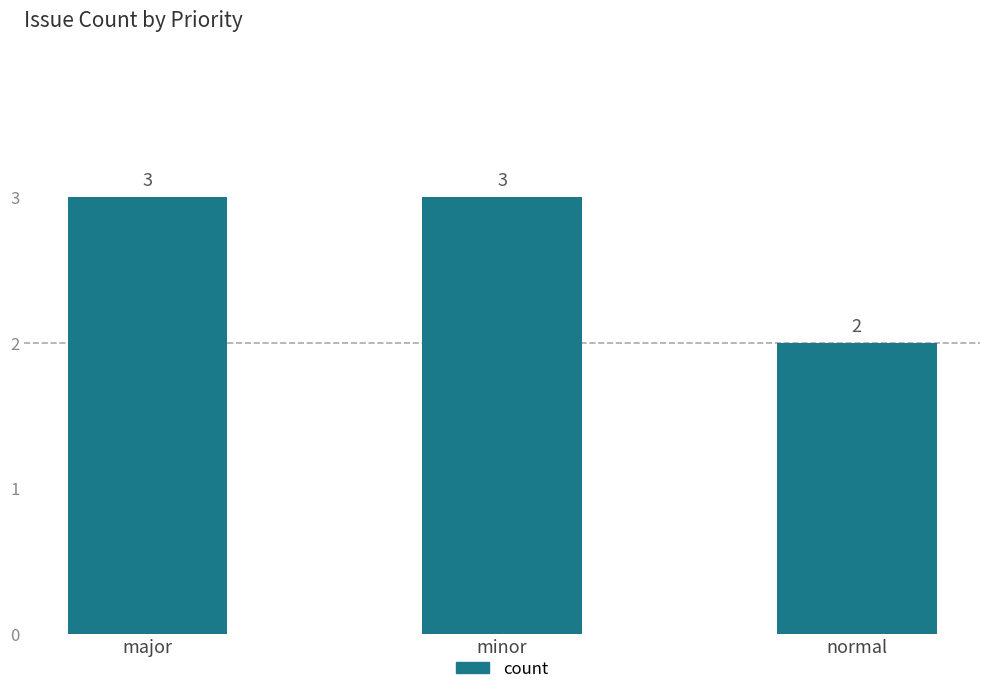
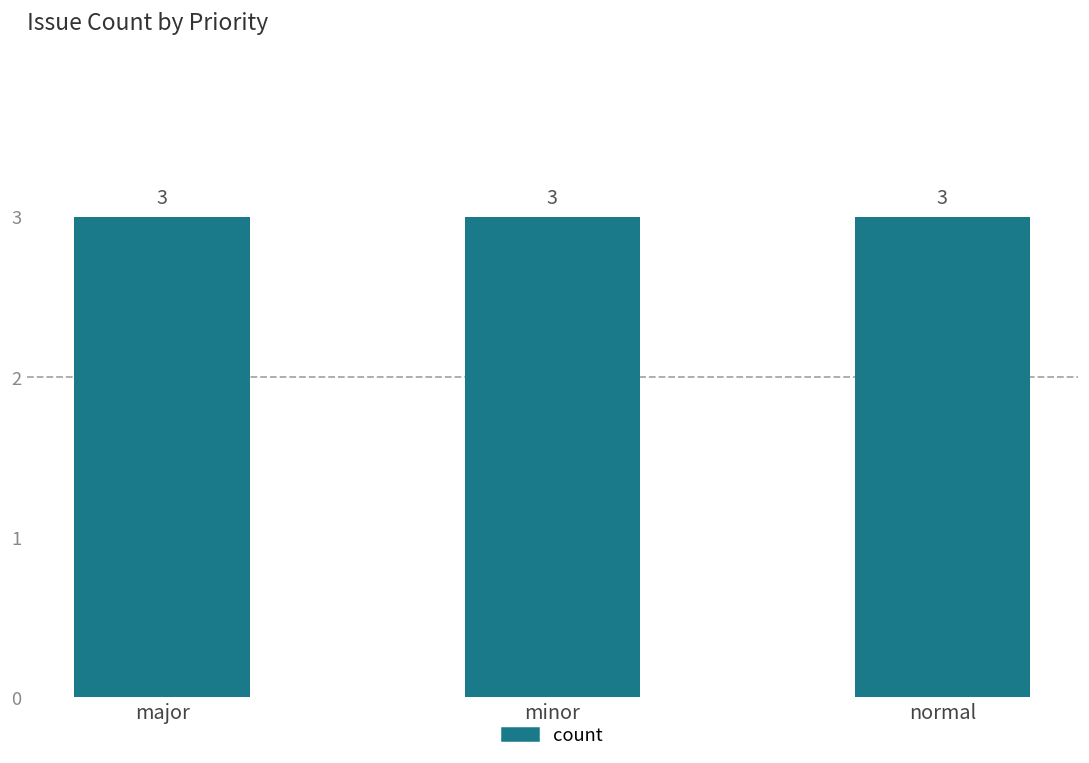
normal: 2 -> 3
